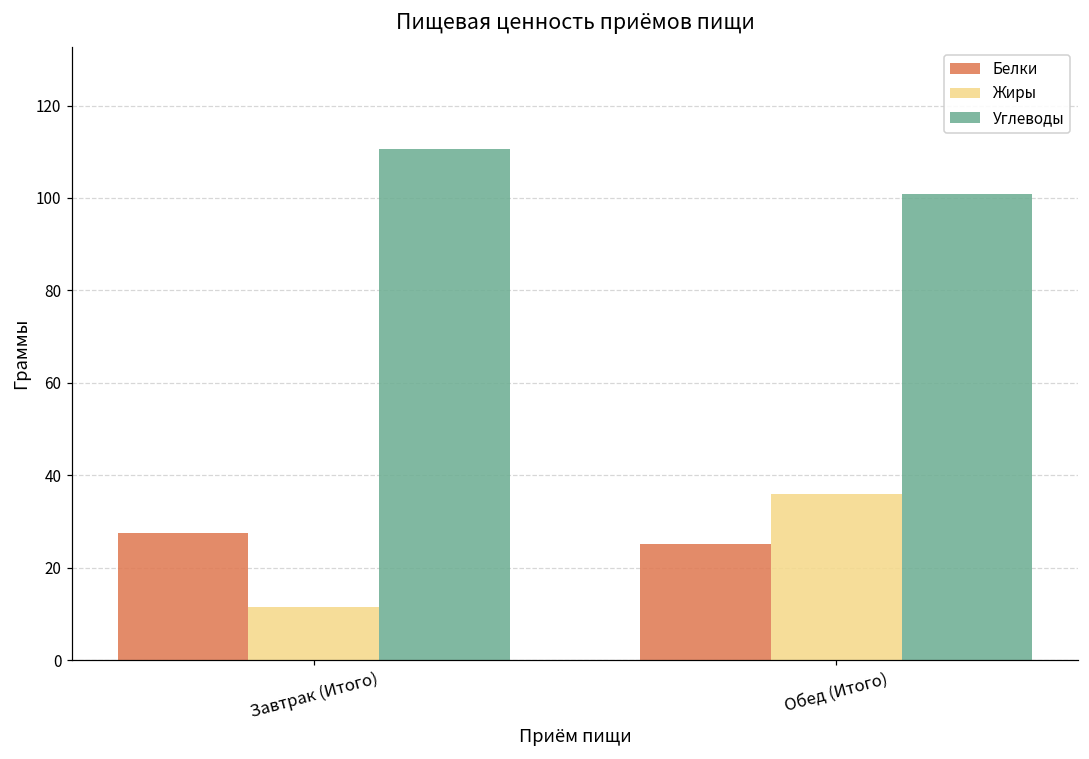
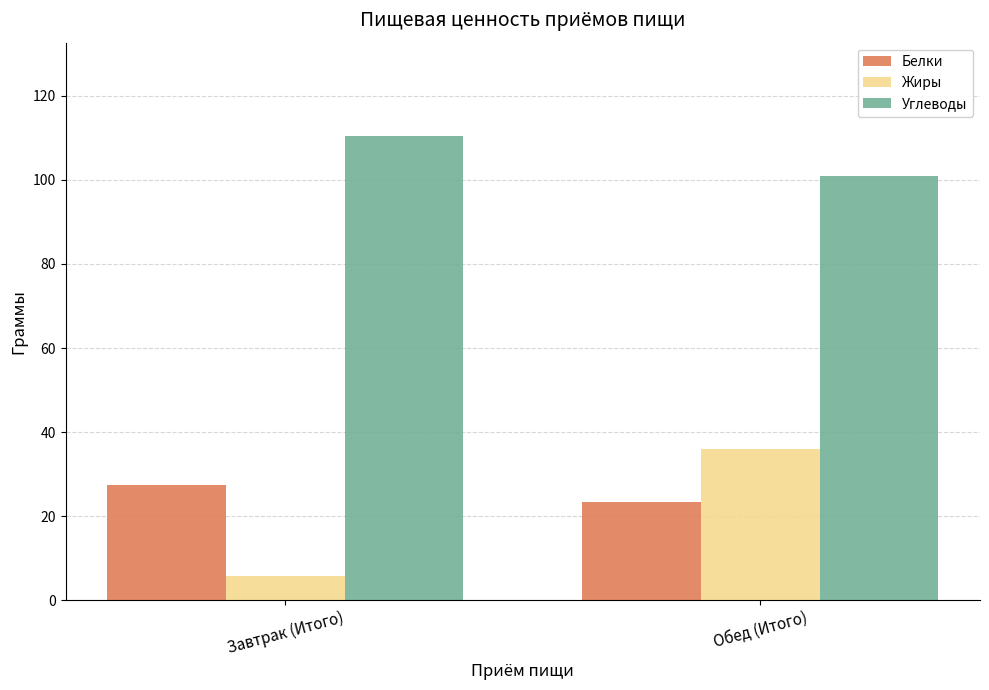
Жиры, Завтрак (Итого): 12 -> 6
Белки, Обед (Итого): 25 -> 23
